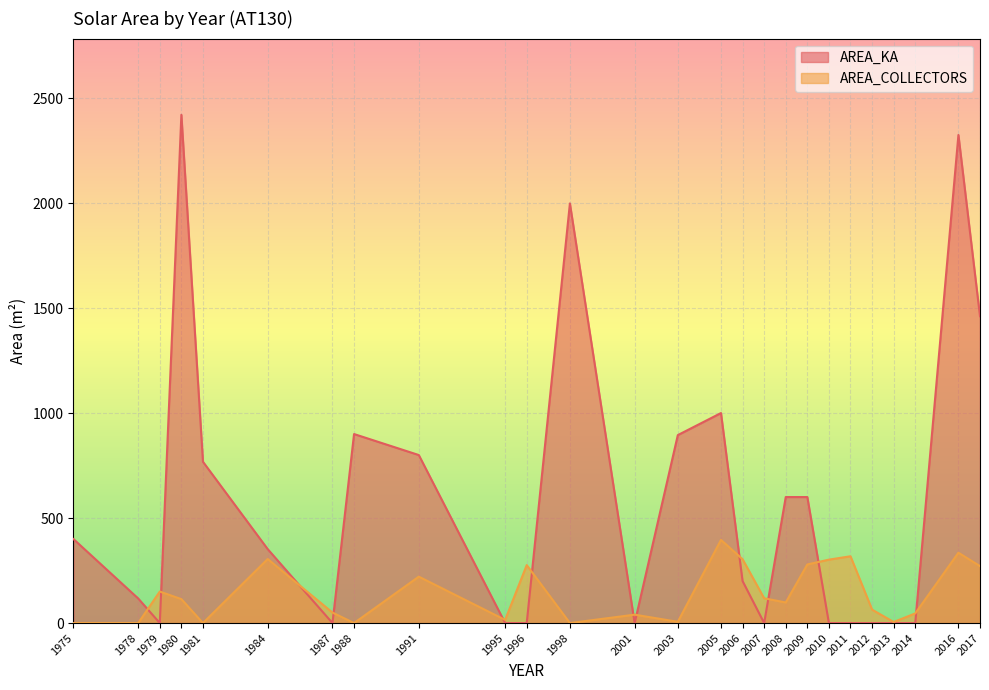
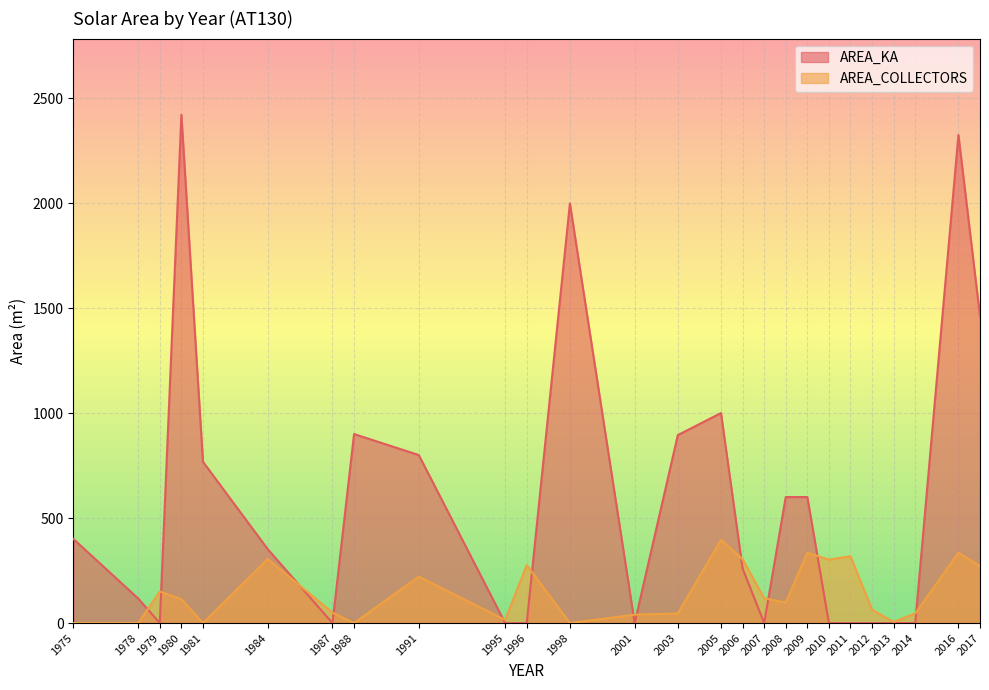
AREA_COLLECTORS, 2003: 10 -> 50
AREA_KA, 2006: 200 -> 260
AREA_COLLECTORS, 2009: 280 -> 340
